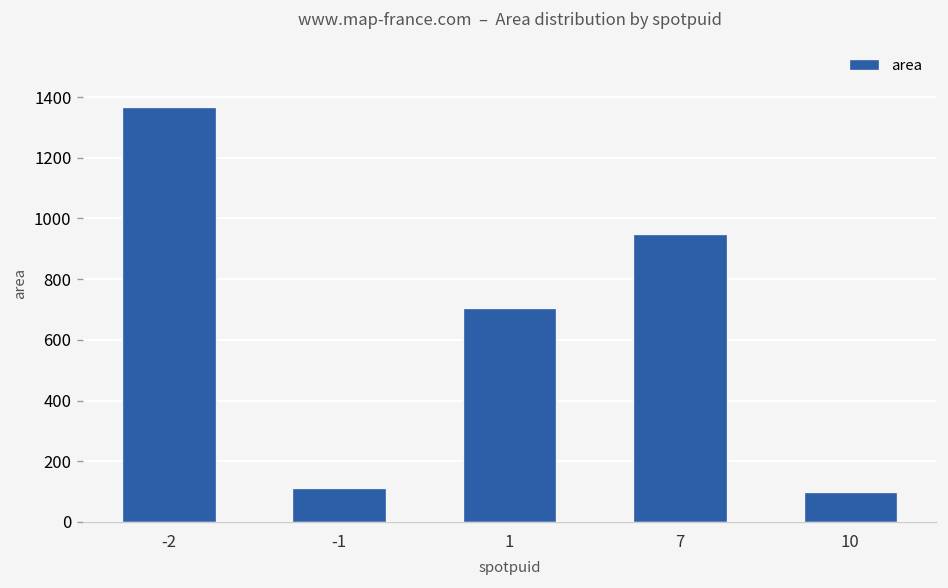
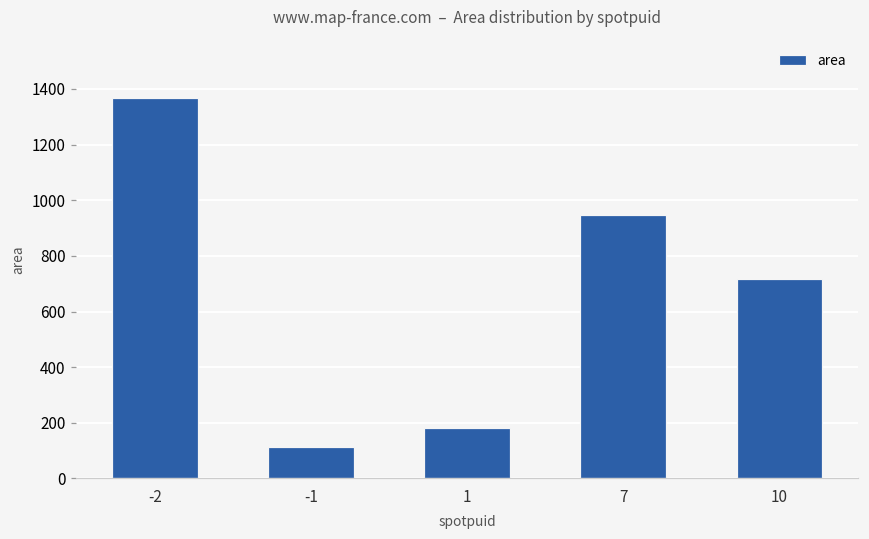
1: 710 -> 180
10: 100 -> 720
